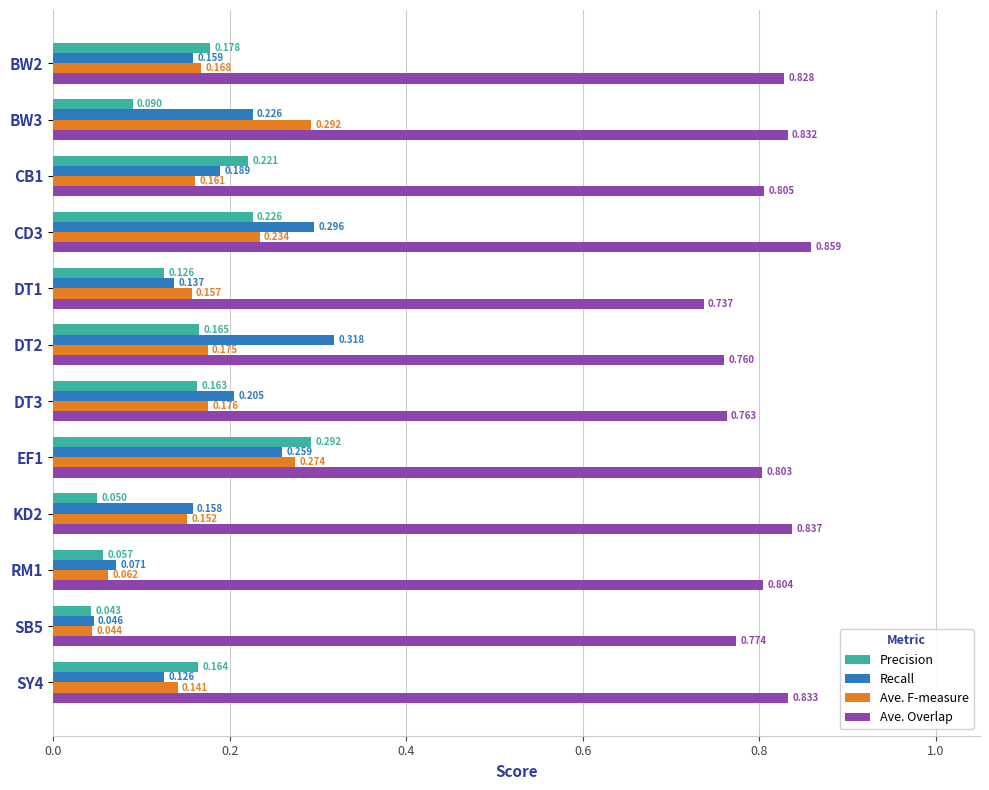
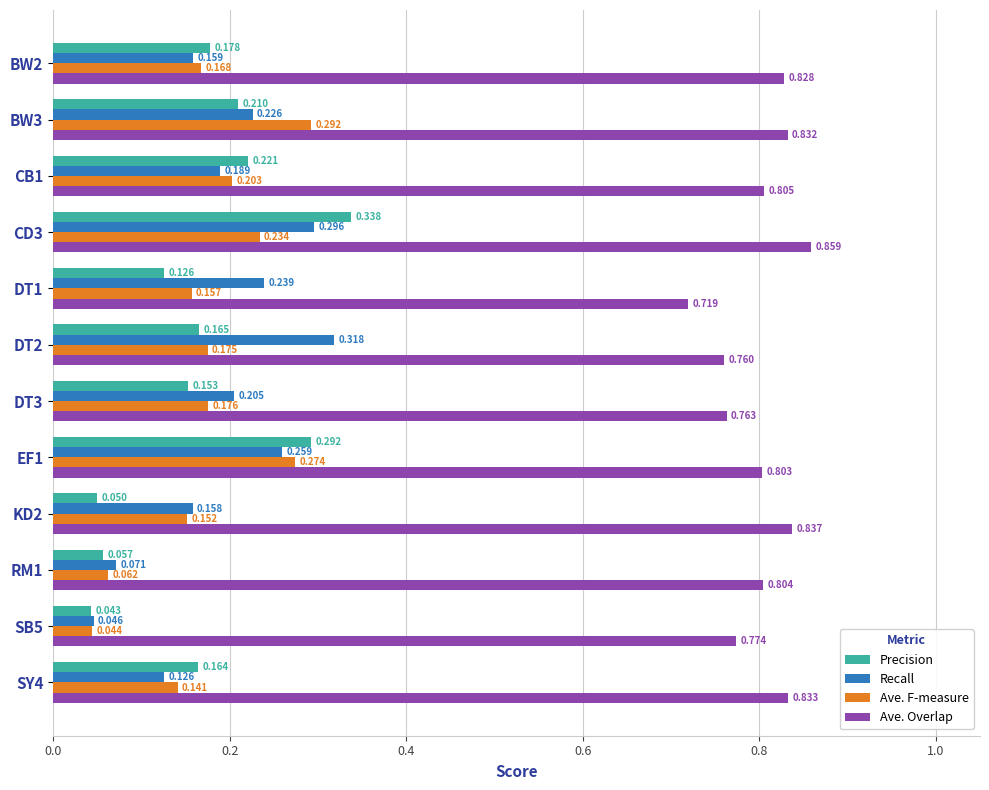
Precision, BW3: 0.090 -> 0.210
Ave. F-measure, CB1: 0.161 -> 0.203
Precision, CD3: 0.226 -> 0.338
Recall, DT1: 0.137 -> 0.239
Ave. Overlap, DT1: 0.737 -> 0.719
Precision, DT3: 0.163 -> 0.153
